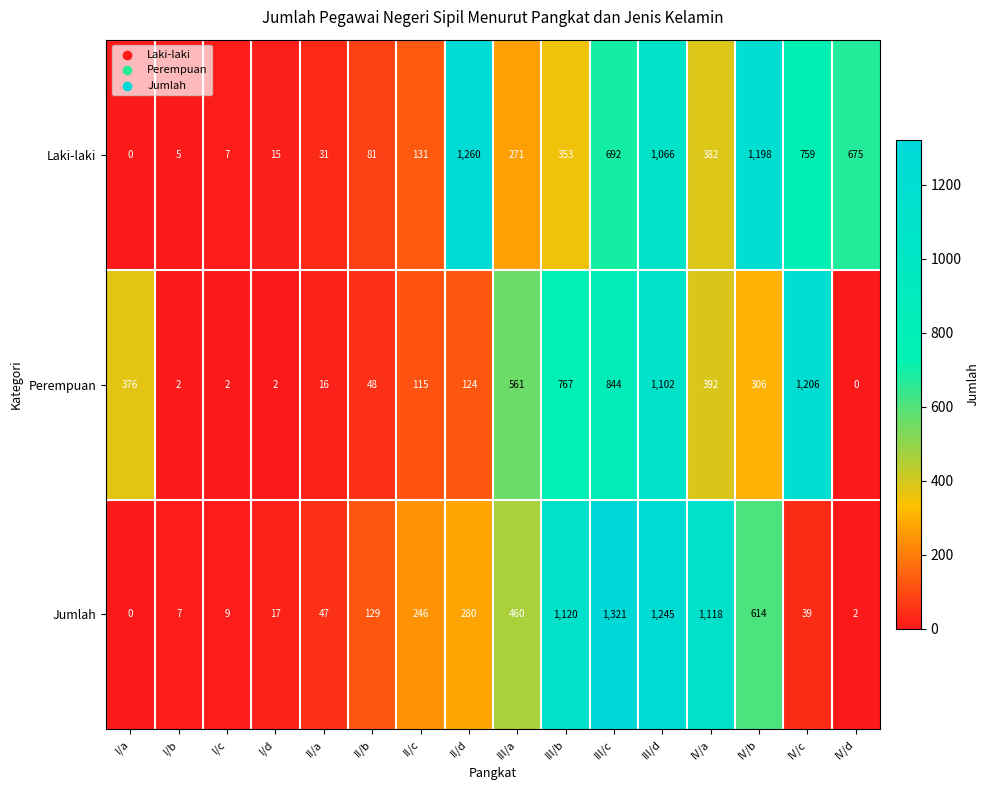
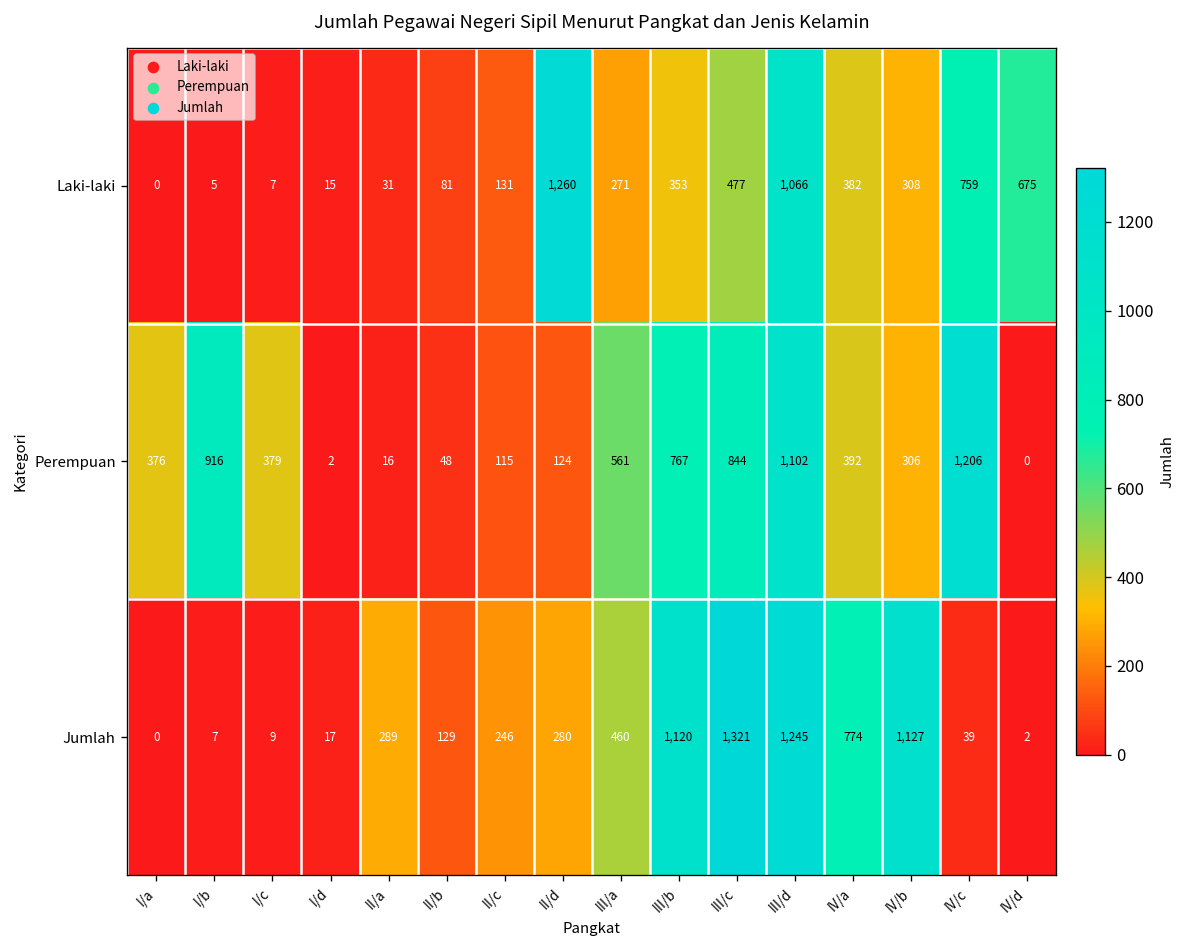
Laki-laki, III/c: 692 -> 477
Laki-laki, IV/b: 1,198 -> 308
Perempuan, I/b: 2 -> 916
Perempuan, I/c: 2 -> 379
Jumlah, II/a: 47 -> 289
Jumlah, IV/a: 1,118 -> 774
Jumlah, IV/b: 614 -> 1,127
